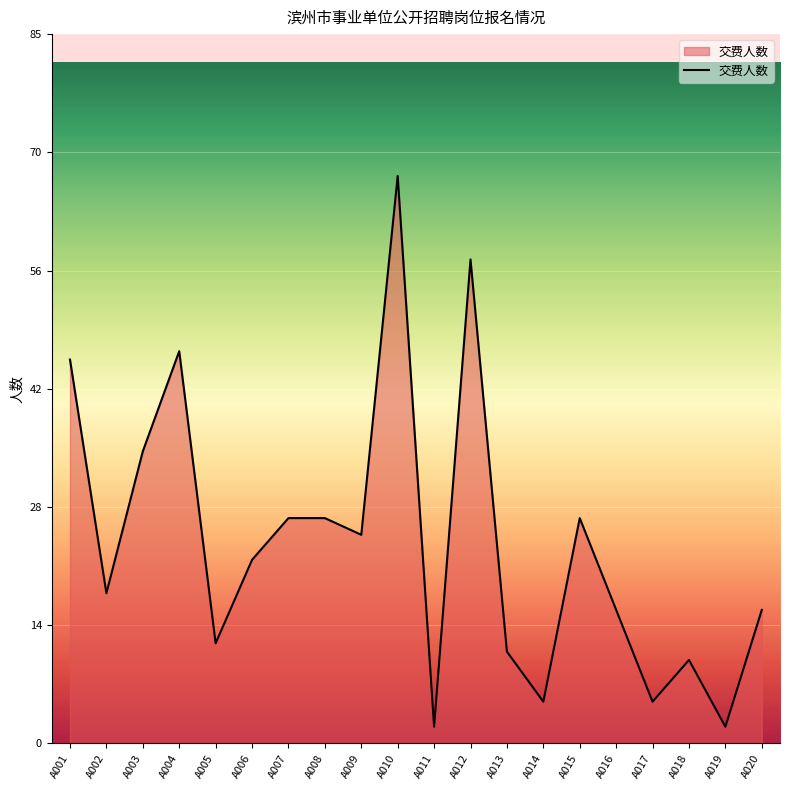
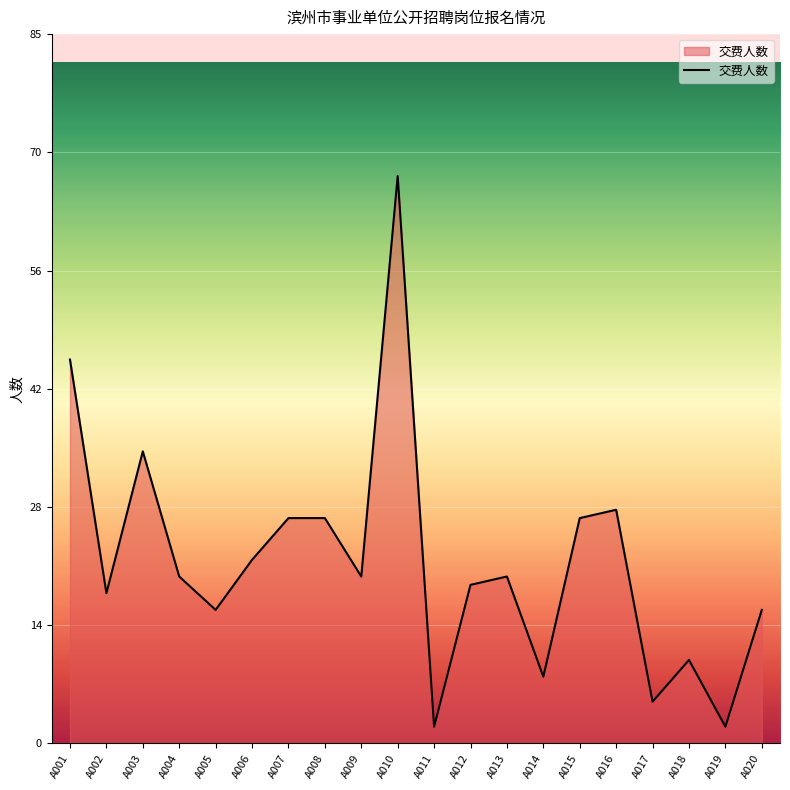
A004: 47 -> 20
A005: 12 -> 16
A009: 25 -> 20
A012: 58 -> 19
A013: 11 -> 20
A014: 5 -> 8
A016: 16 -> 28
